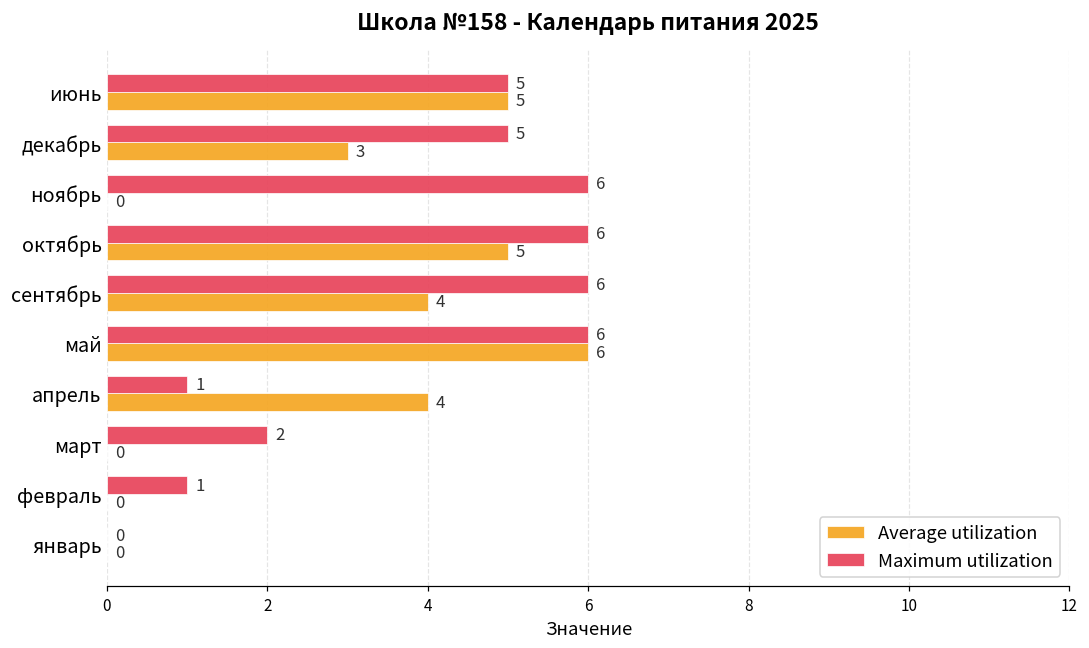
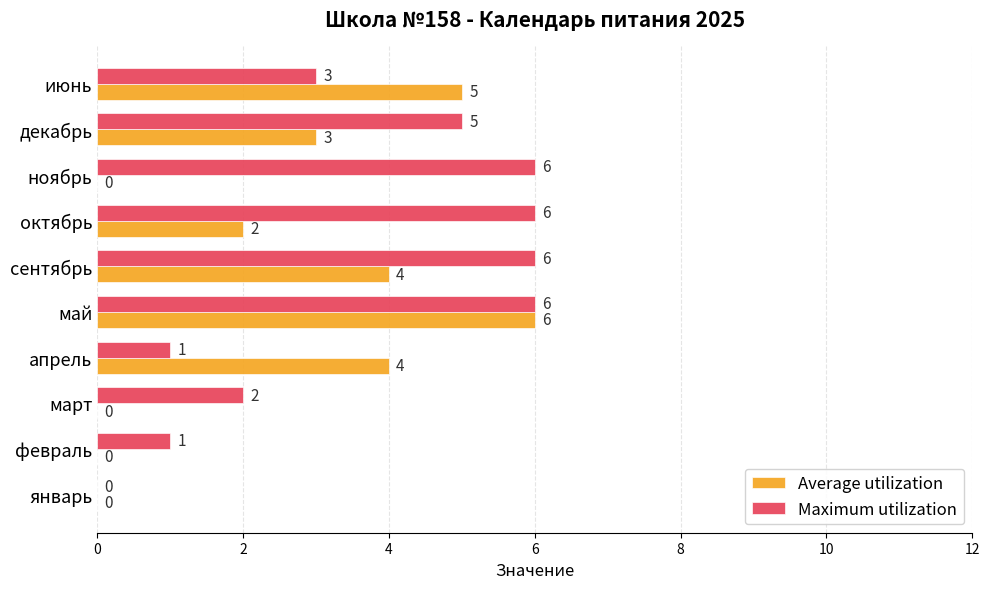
Maximum utilization, июнь: 5 -> 3
Average utilization, октябрь: 5 -> 2
